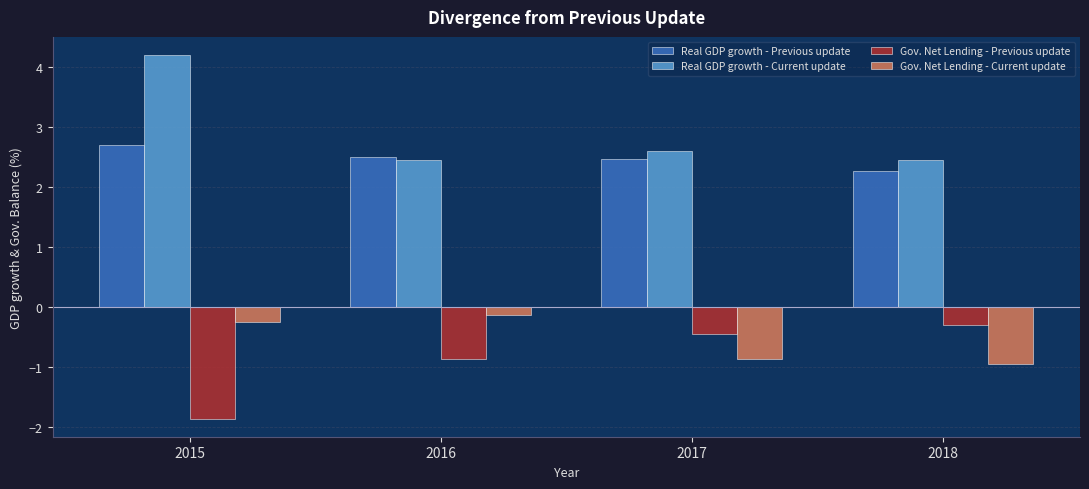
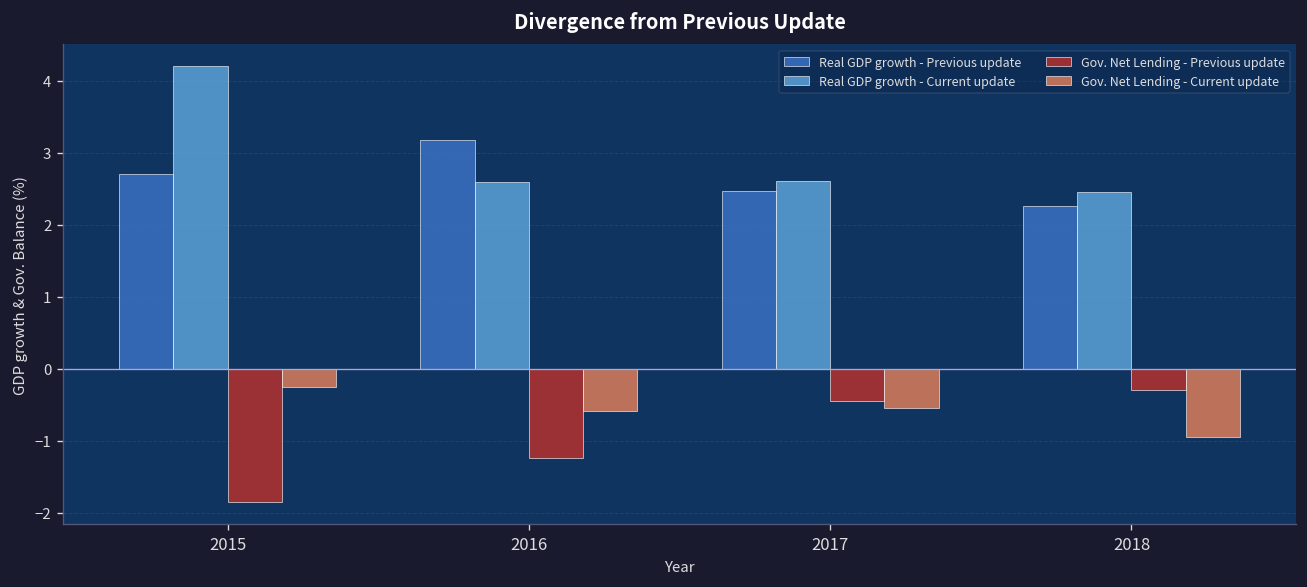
Real GDP growth - Previous update, 2016: 2.5 -> 3.2
Real GDP growth - Current update, 2016: 2.5 -> 2.6
Gov. Net Lending - Previous update, 2016: -0.9 -> -1.2
Gov. Net Lending - Current update, 2016: -0.1 -> -0.6
Gov. Net Lending - Current update, 2017: -0.9 -> -0.5
